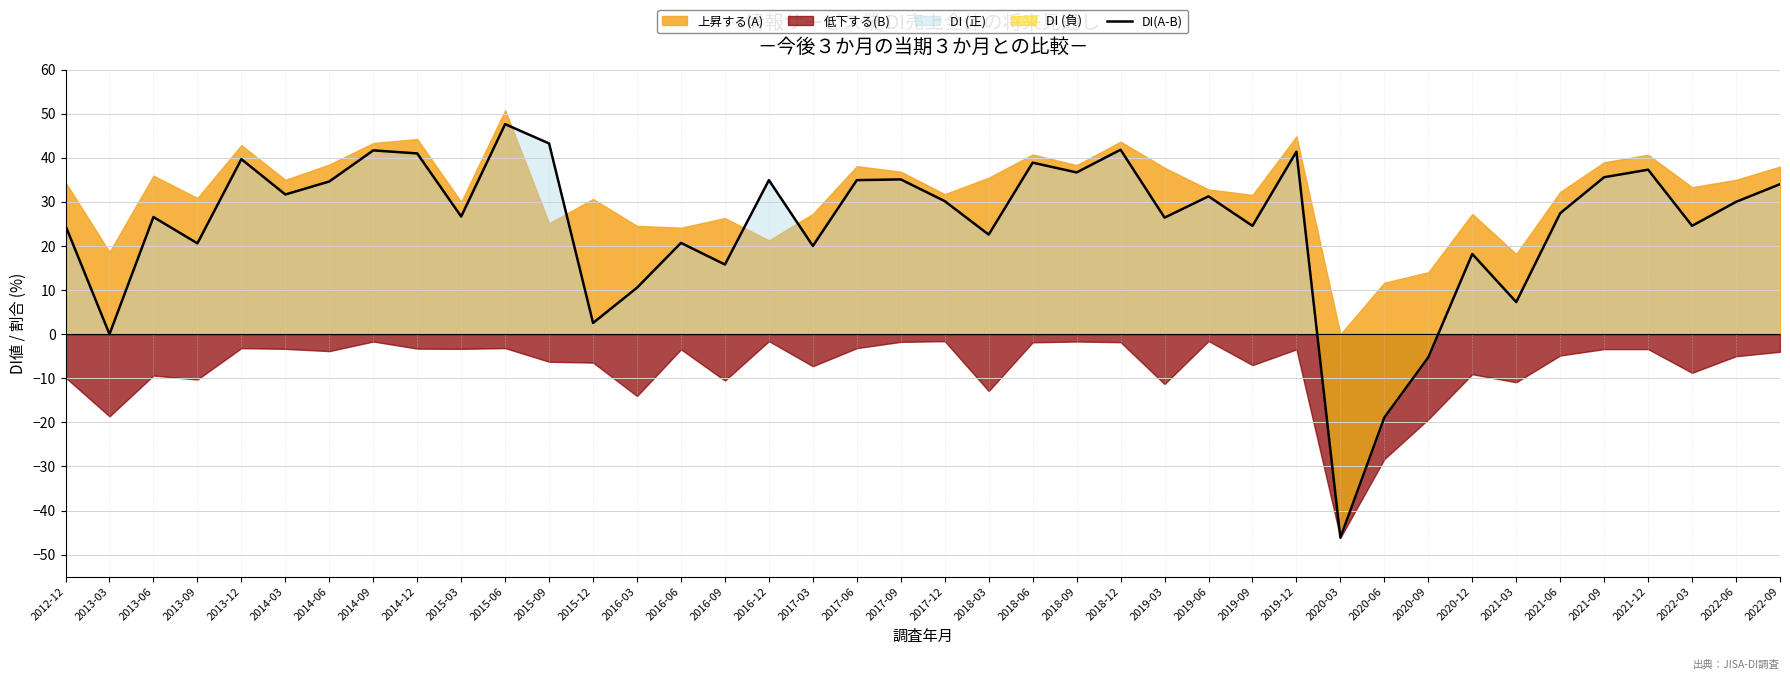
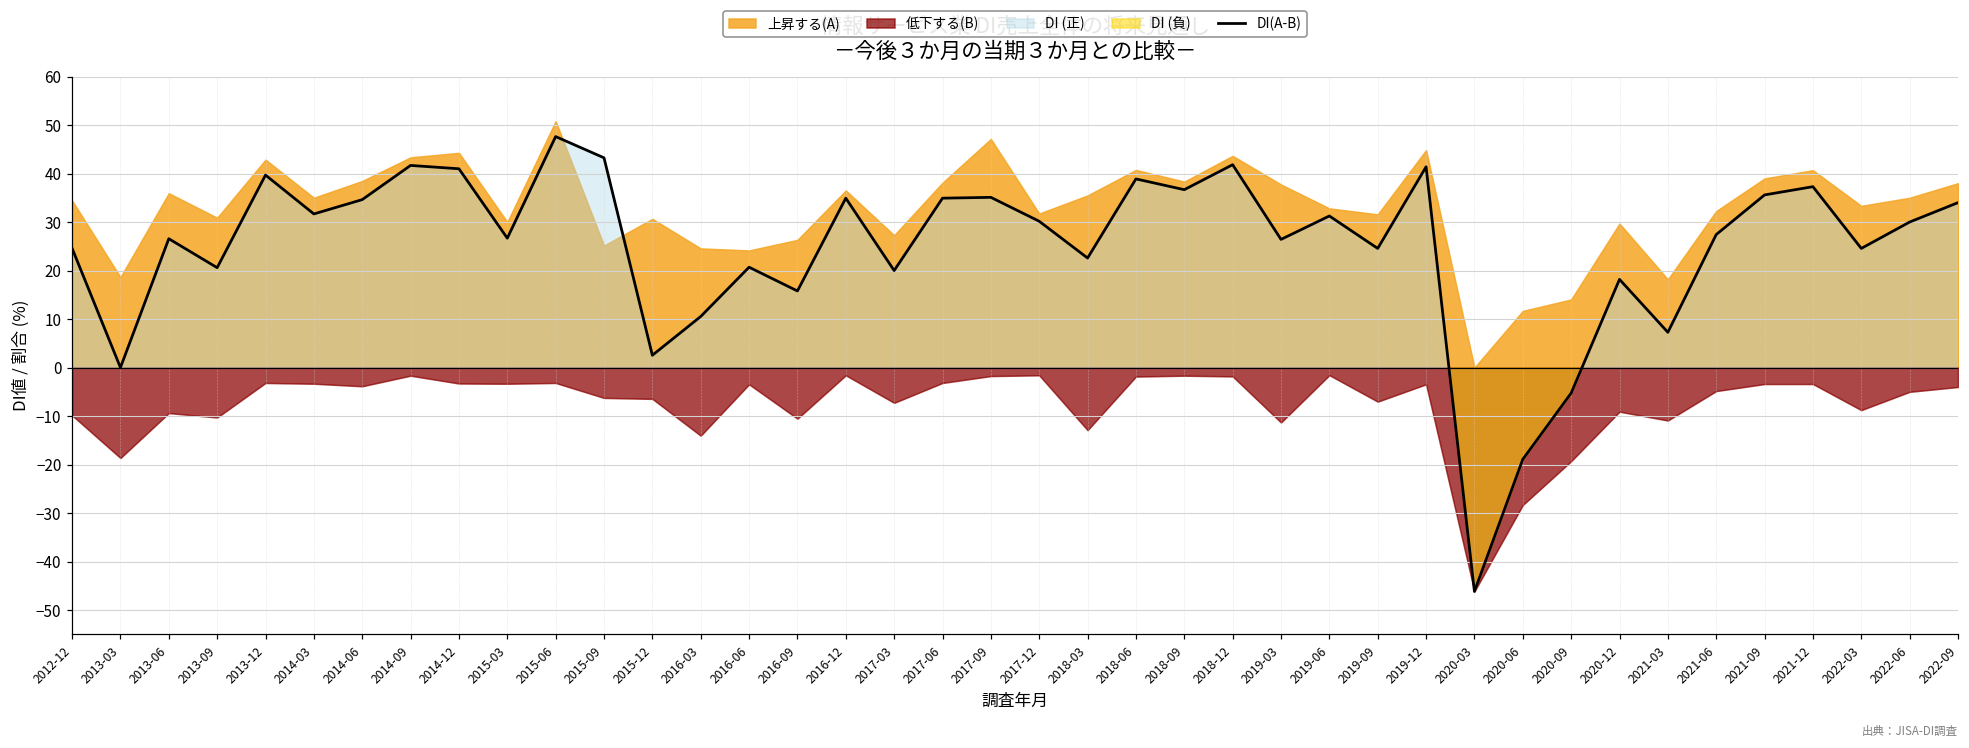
上昇する(A), 2016-12: 21 -> 37
上昇する(A), 2017-09: 37 -> 47
上昇する(A), 2020-12: 27 -> 30
